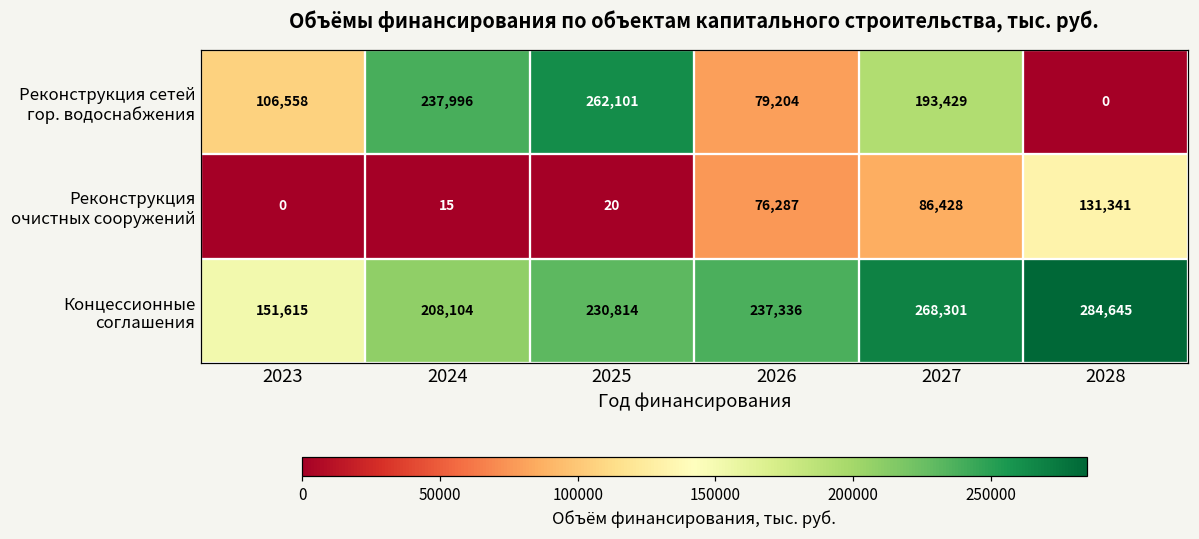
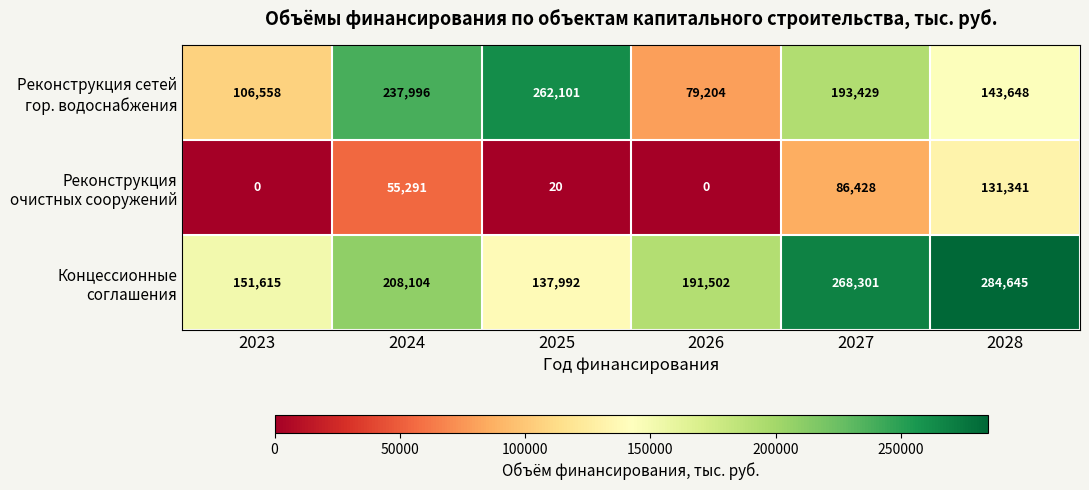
Реконструкция сетей гор. водоснабжения, 2028: 0 -> 143,648
Реконструкция очистных сооружений, 2024: 15 -> 55,291
Реконструкция очистных сооружений, 2026: 76,287 -> 0
Концессионные соглашения, 2025: 230,814 -> 137,992
Концессионные соглашения, 2026: 237,336 -> 191,502
